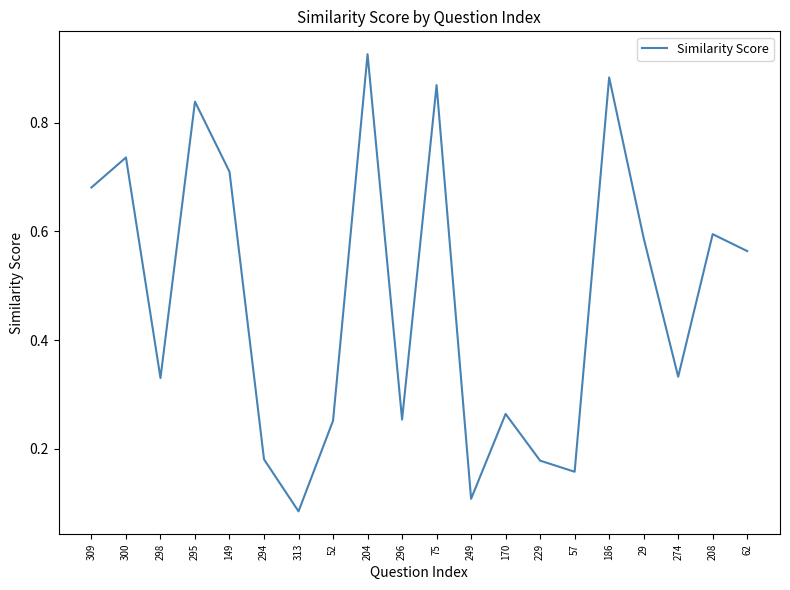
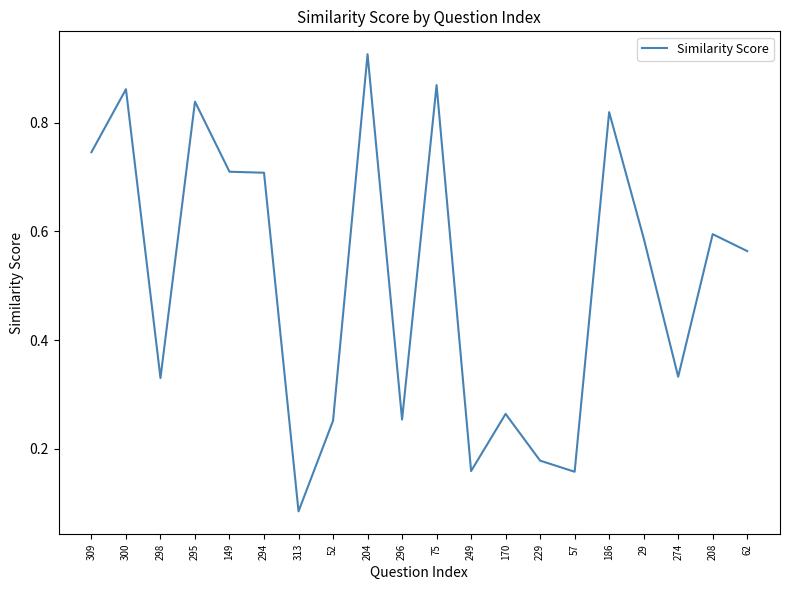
309: 0.68 -> 0.75
300: 0.74 -> 0.86
294: 0.18 -> 0.71
249: 0.11 -> 0.16
186: 0.88 -> 0.82
